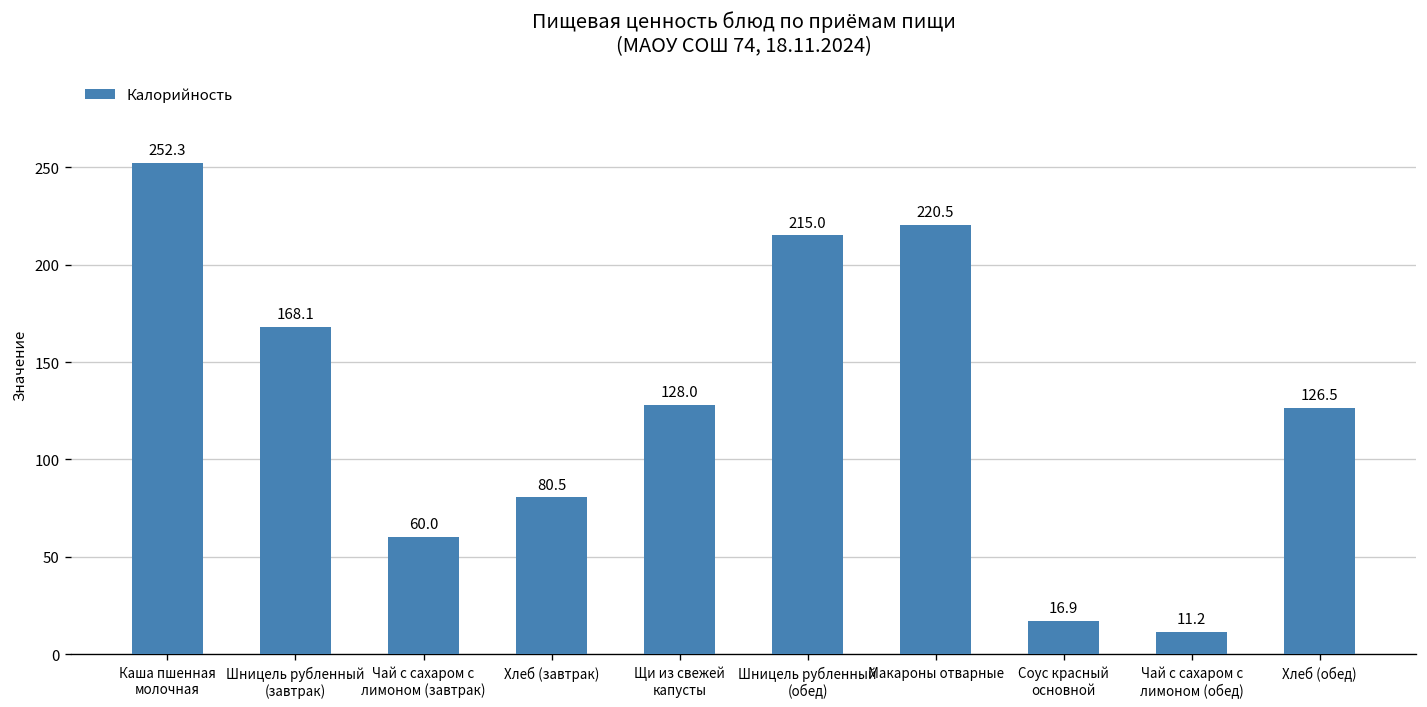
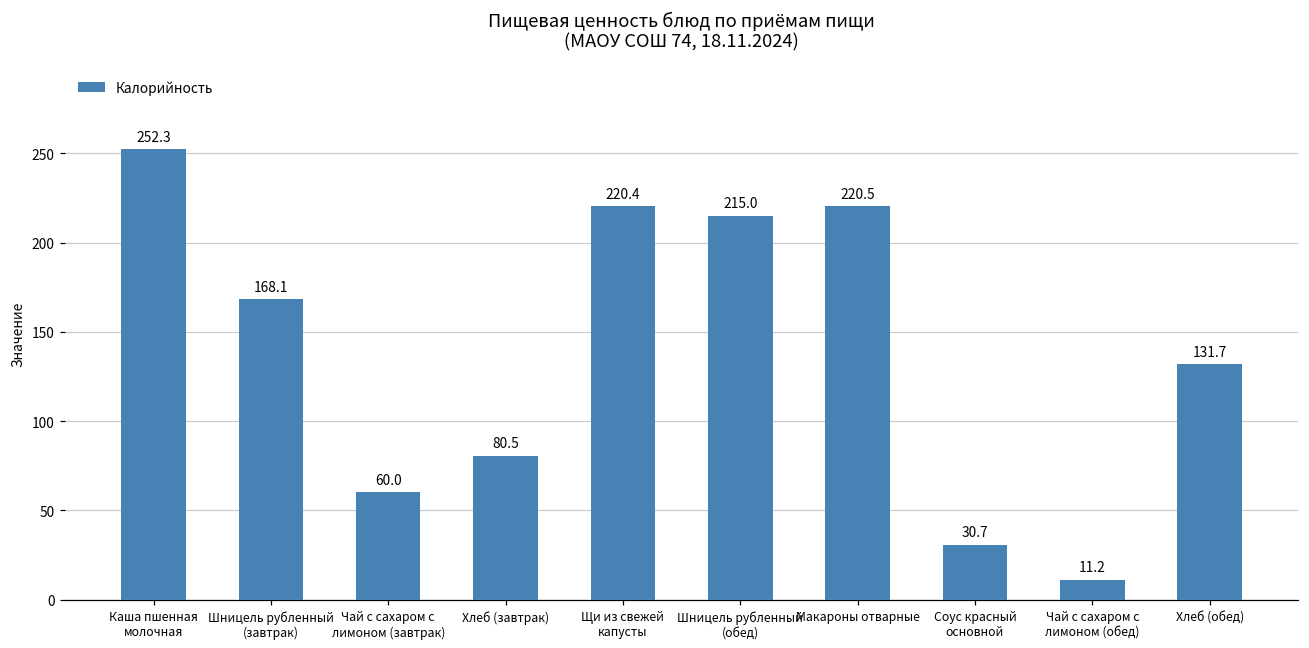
Щи из свежей капусты: 128.0 -> 220.4
Соус красный основной: 16.9 -> 30.7
Хлеб (обед): 126.5 -> 131.7
